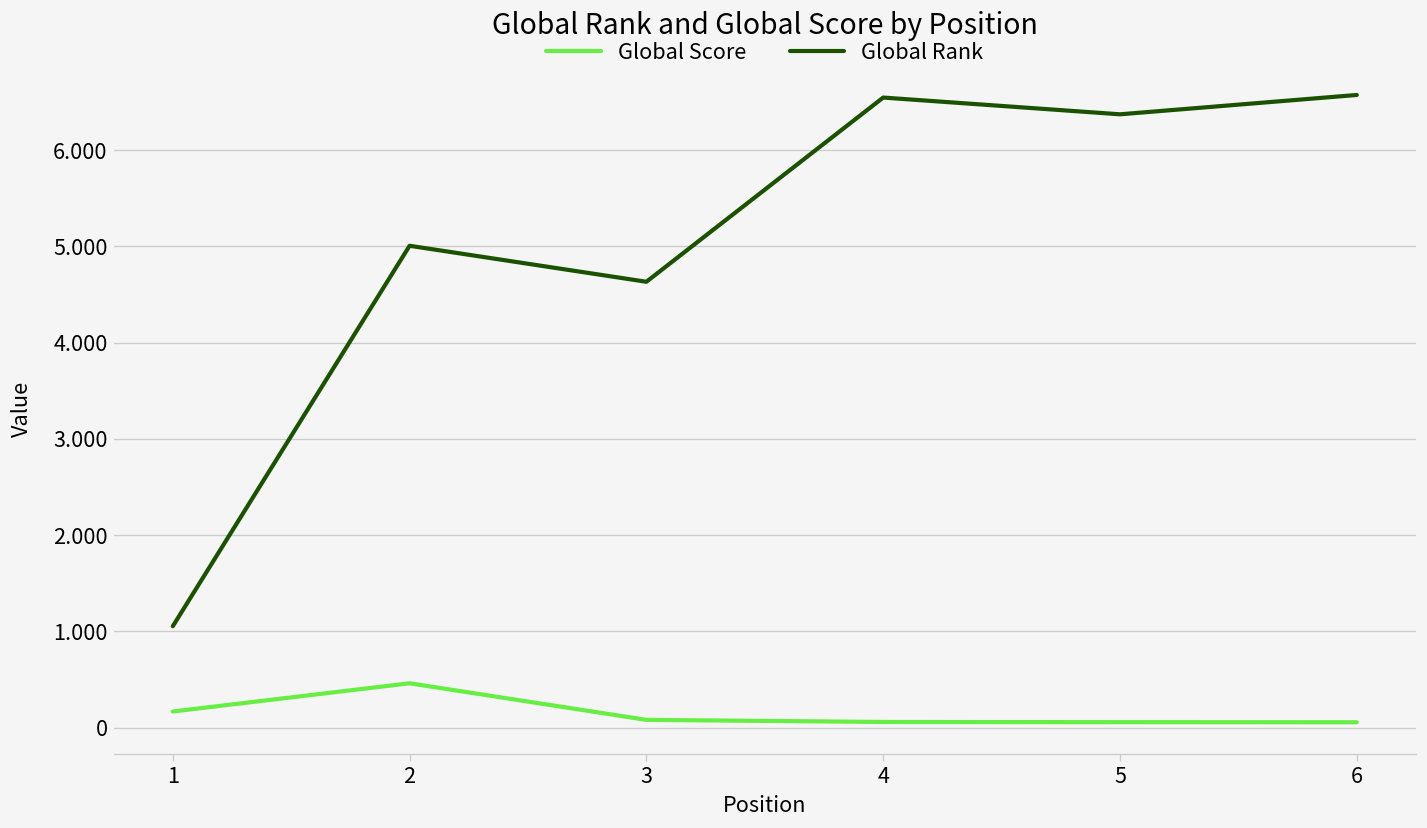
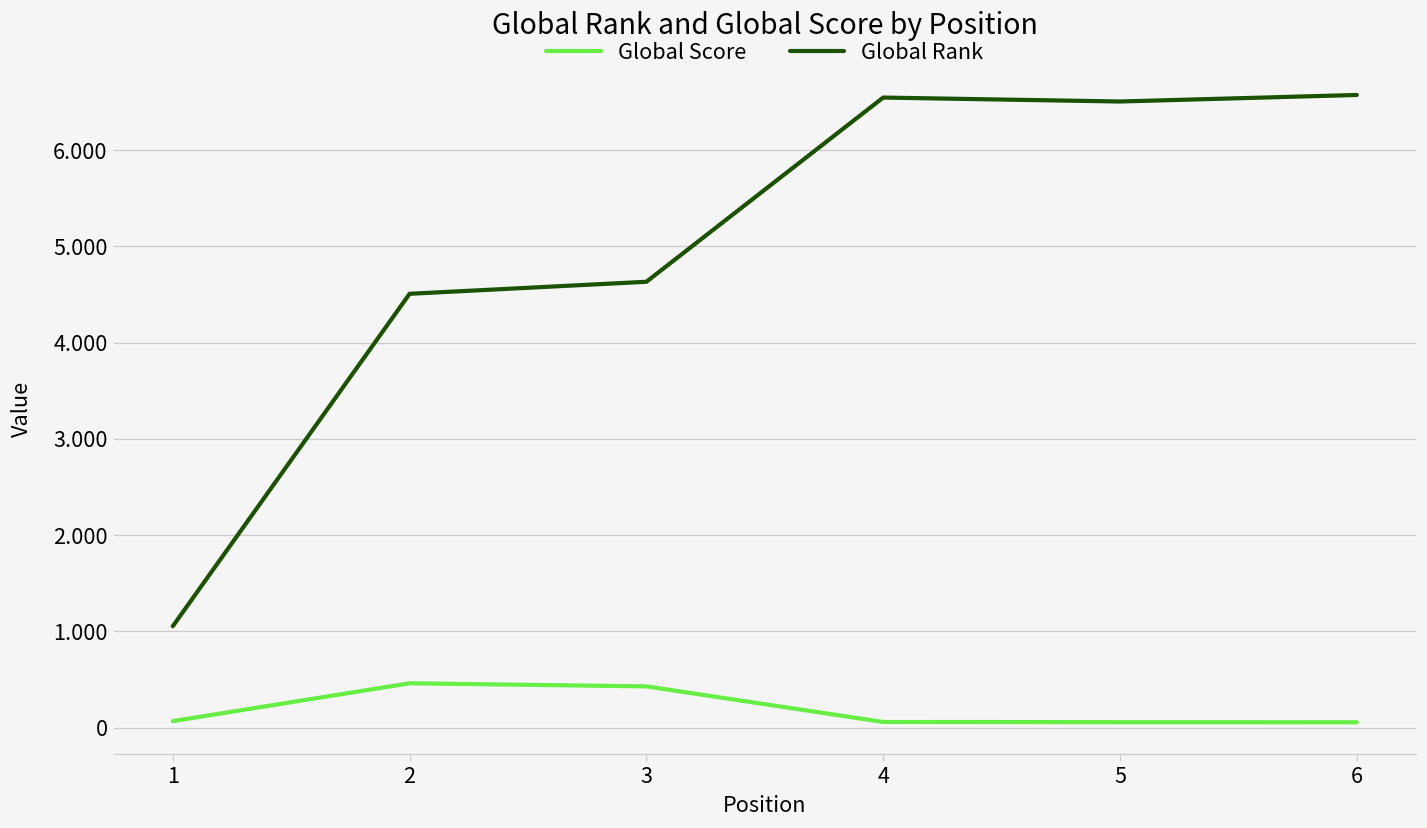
Global Score, 1: 0.2 -> 0.1
Global Rank, 2: 5.0 -> 4.5
Global Score, 3: 0.1 -> 0.4
Global Rank, 5: 6.4 -> 6.5
